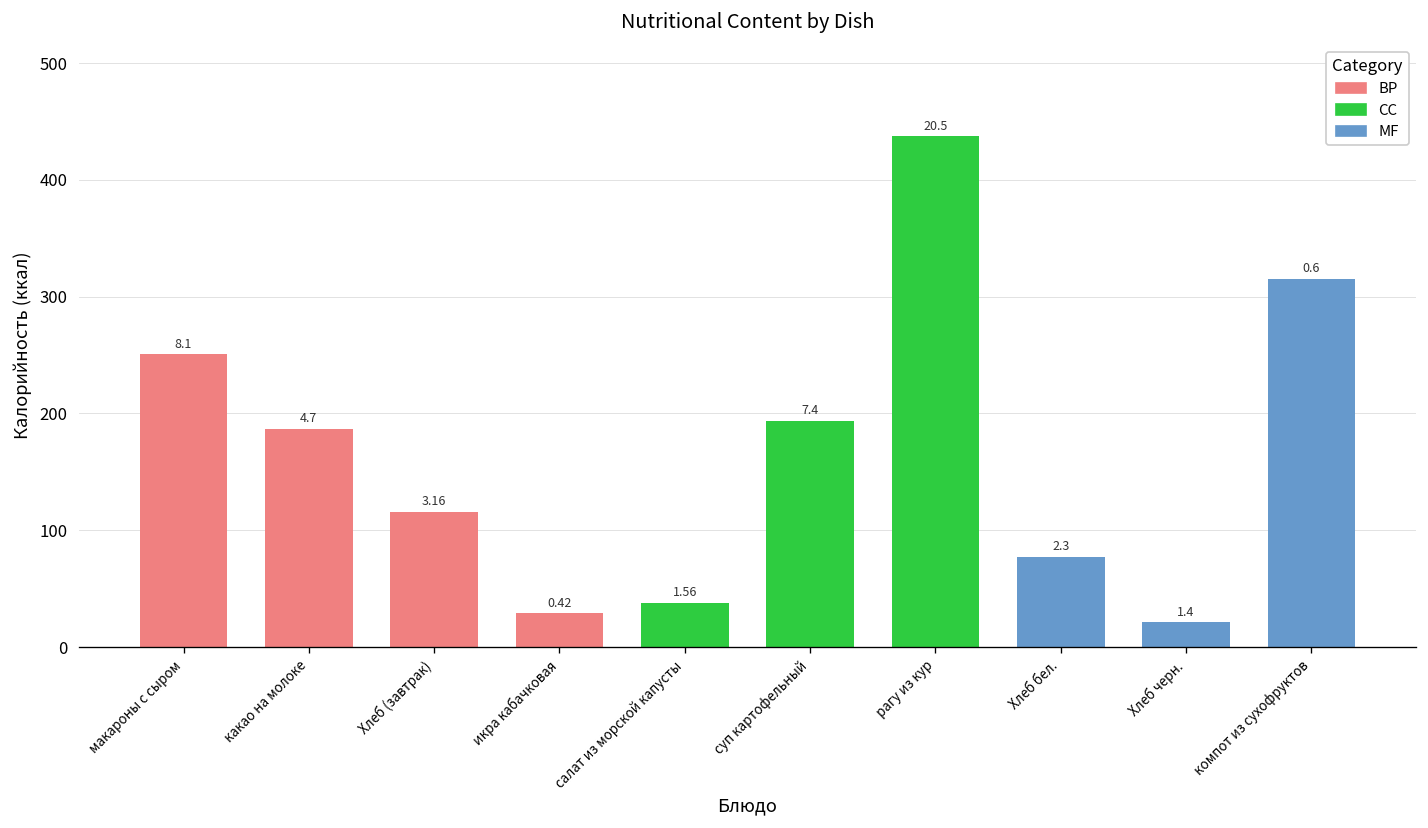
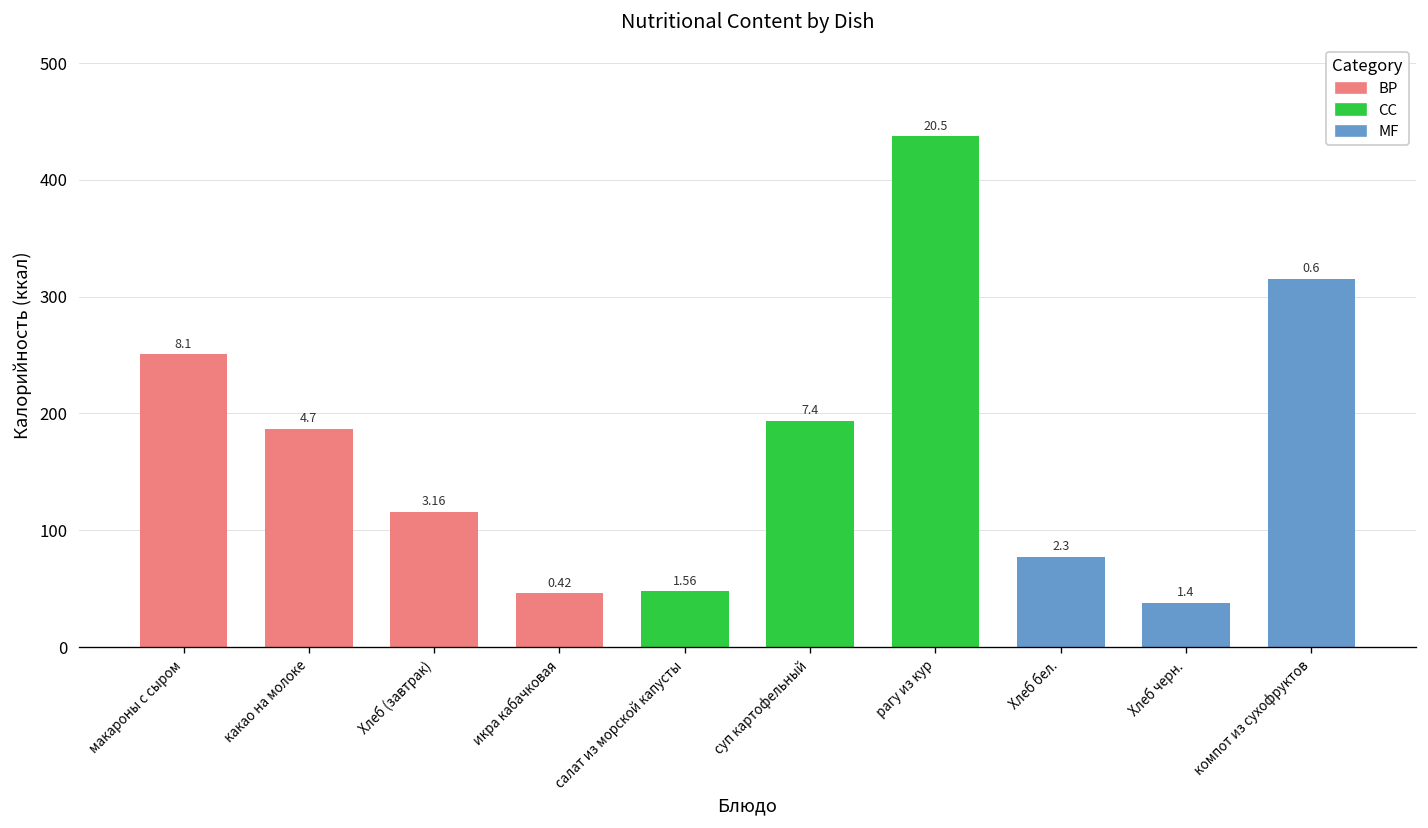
икра кабачковая: 30 -> 50
салат из морской капусты: 40 -> 50
Хлеб черн.: 20 -> 40
